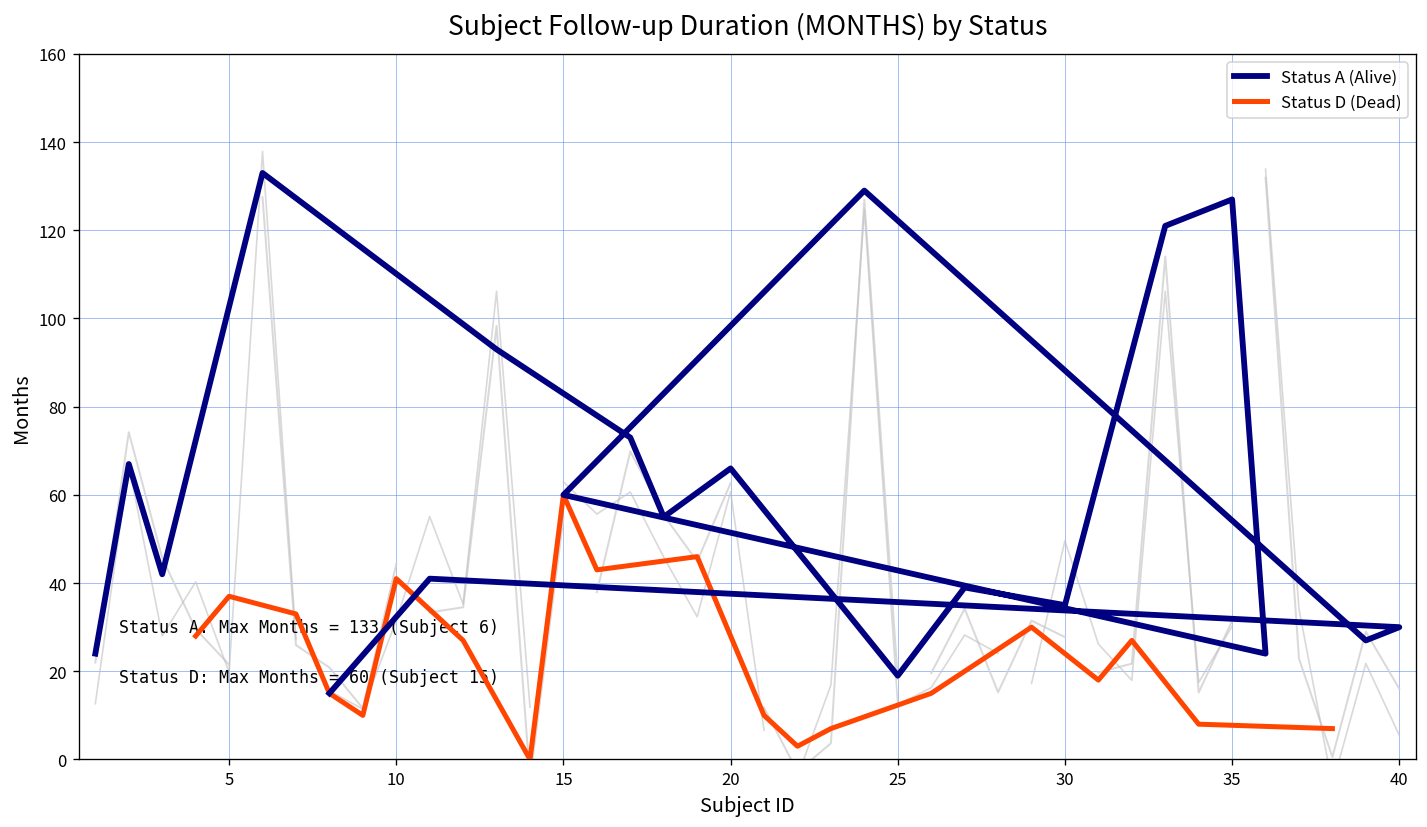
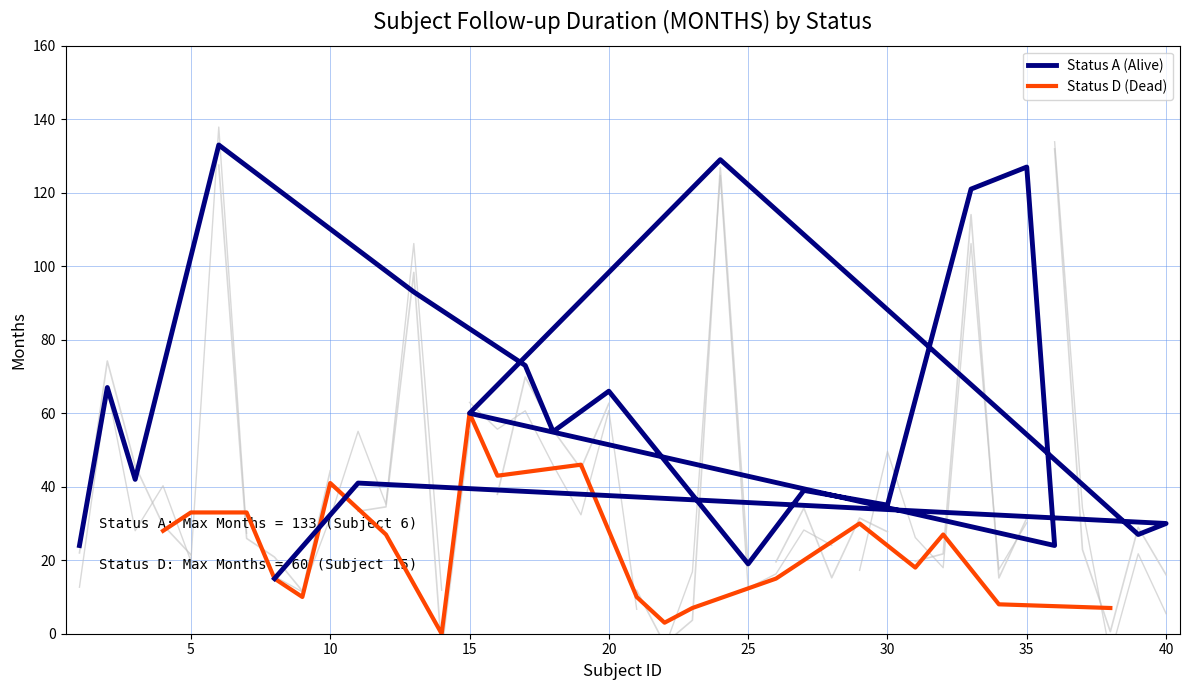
Status D (Dead), 5: 37 -> 33
